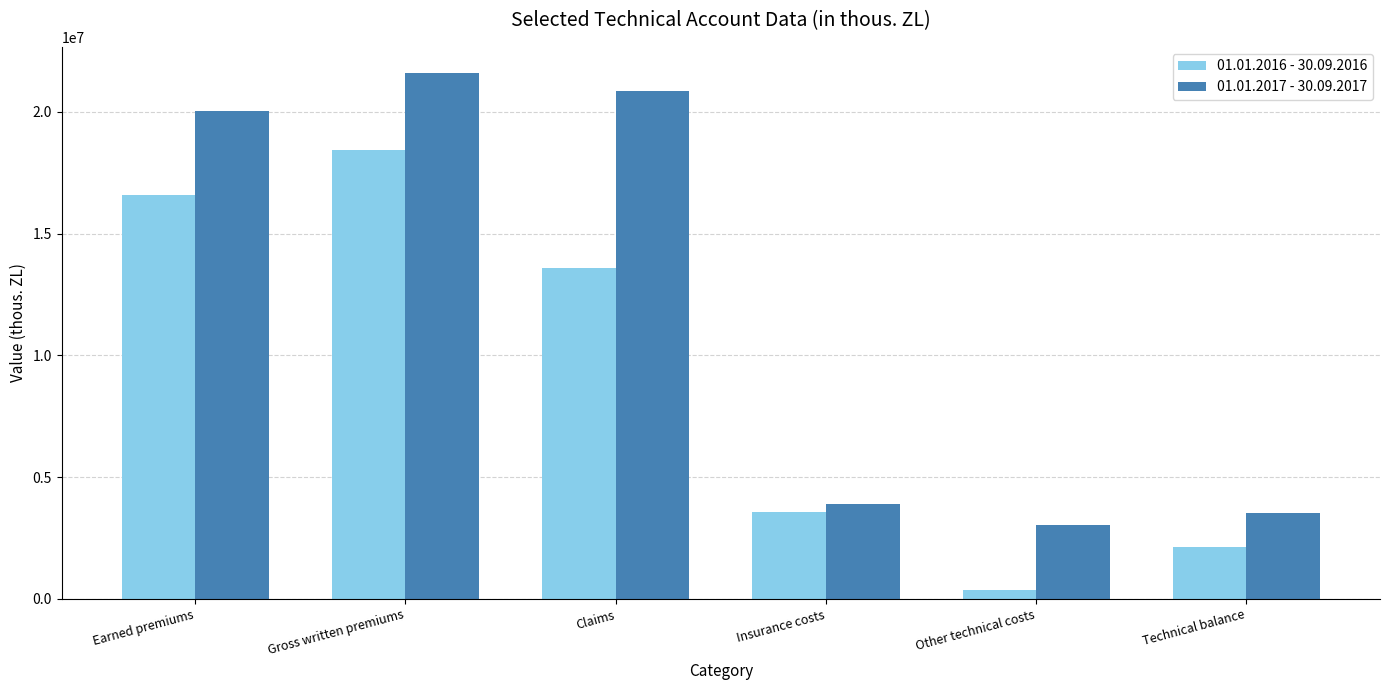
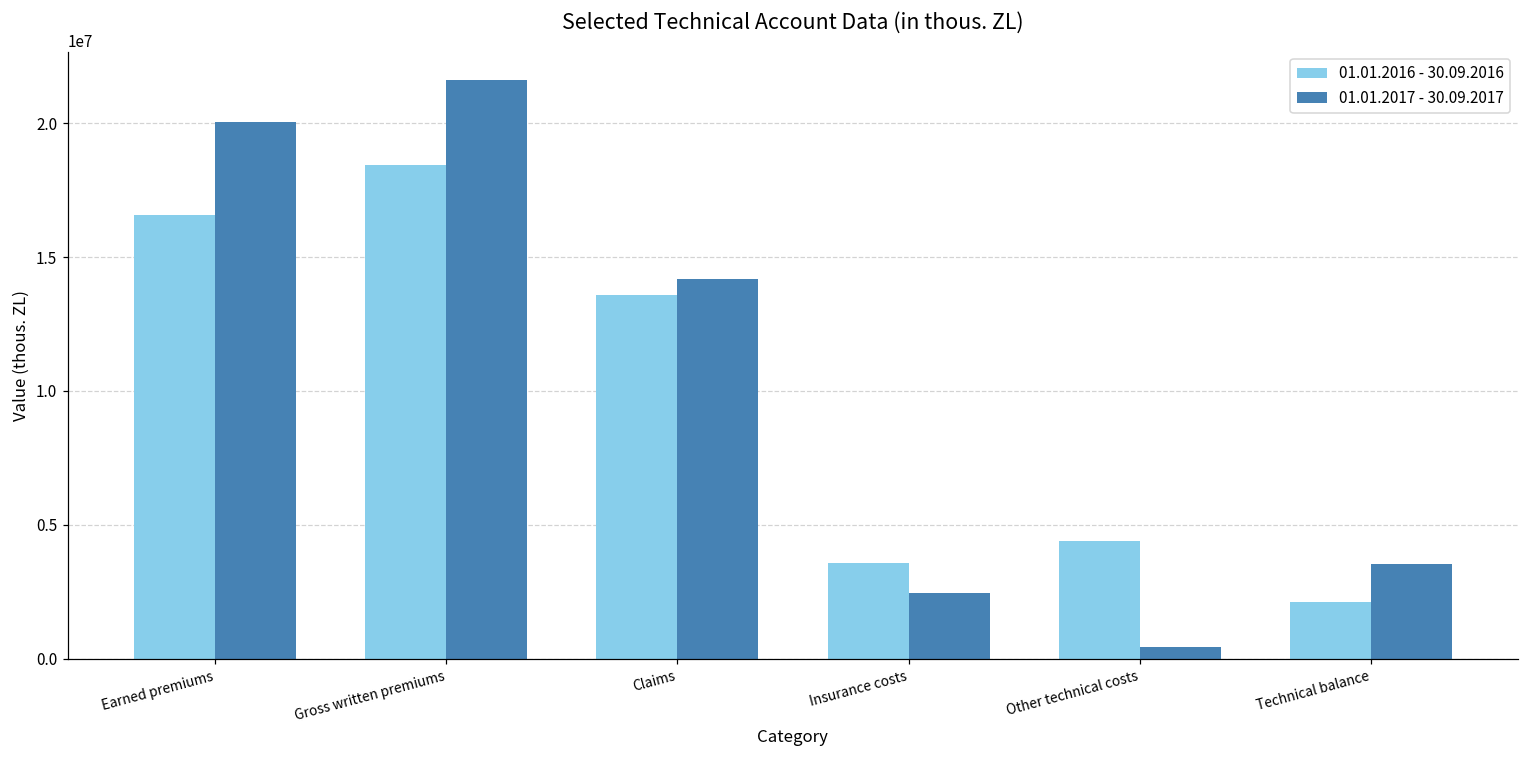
01.01.2017 - 30.09.2017, Claims: 20900000 -> 14200000
01.01.2017 - 30.09.2017, Insurance costs: 3900000 -> 2500000
01.01.2016 - 30.09.2016, Other technical costs: 400000 -> 4400000
01.01.2017 - 30.09.2017, Other technical costs: 3000000 -> 400000
